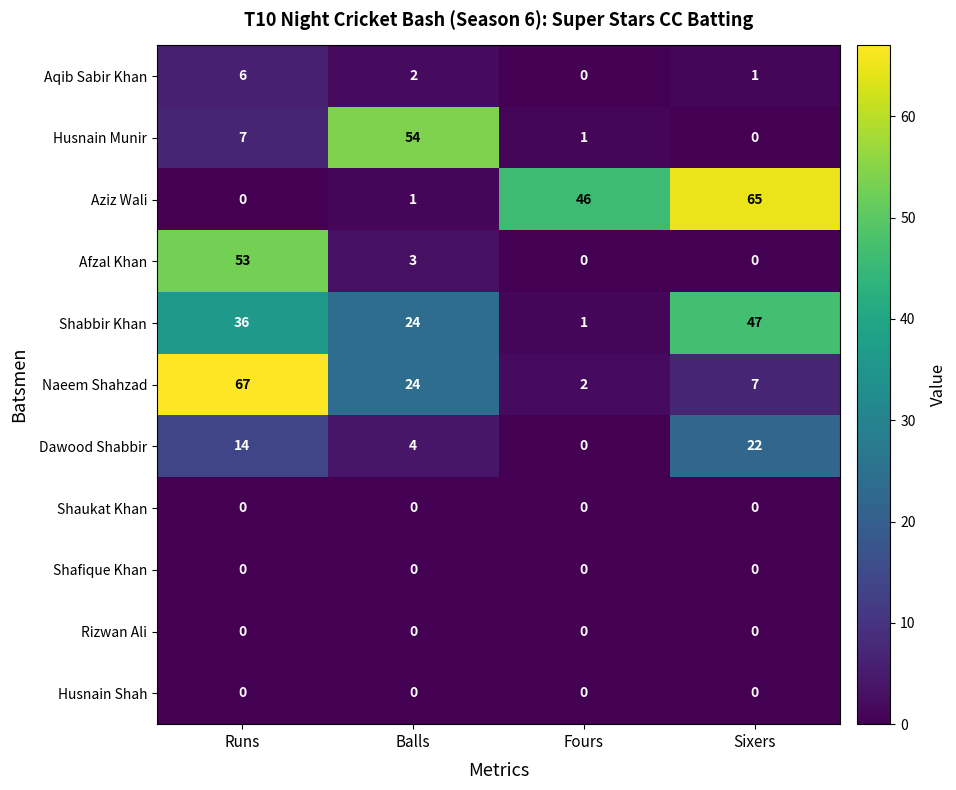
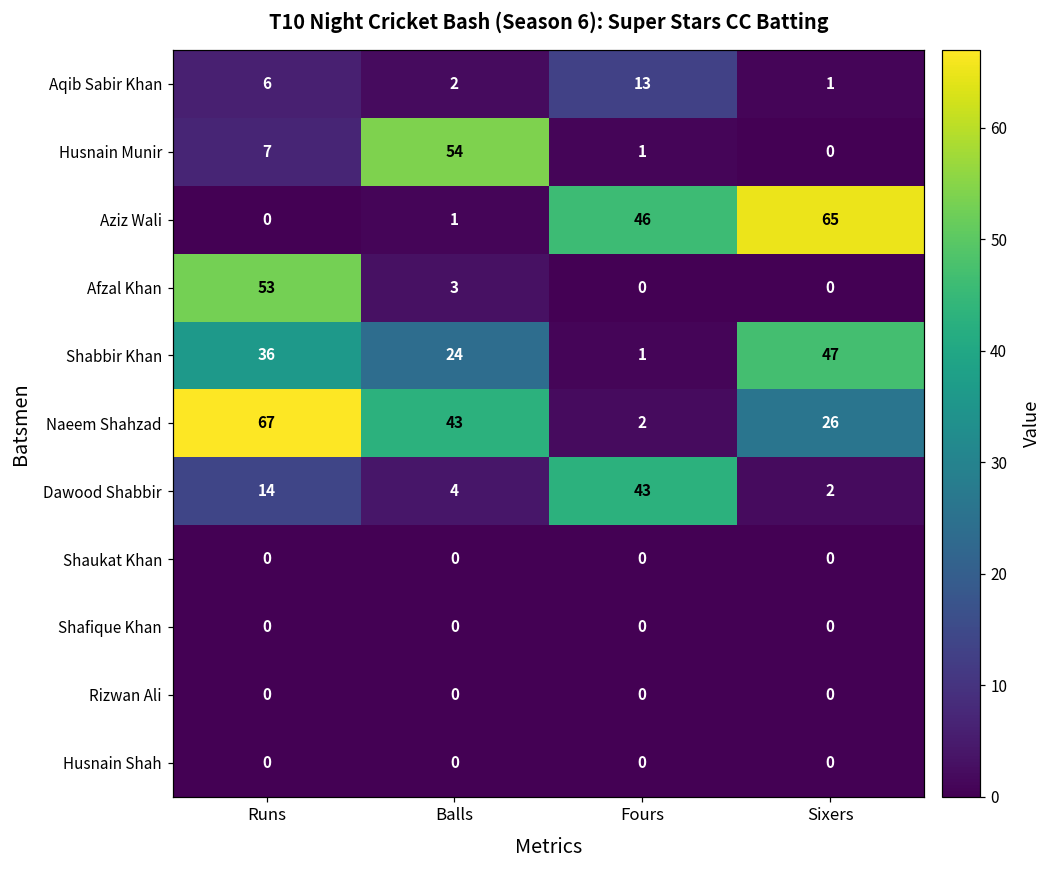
Aqib Sabir Khan, Fours: 0 -> 13
Naeem Shahzad, Balls: 24 -> 43
Naeem Shahzad, Sixers: 7 -> 26
Dawood Shabbir, Fours: 0 -> 43
Dawood Shabbir, Sixers: 22 -> 2
